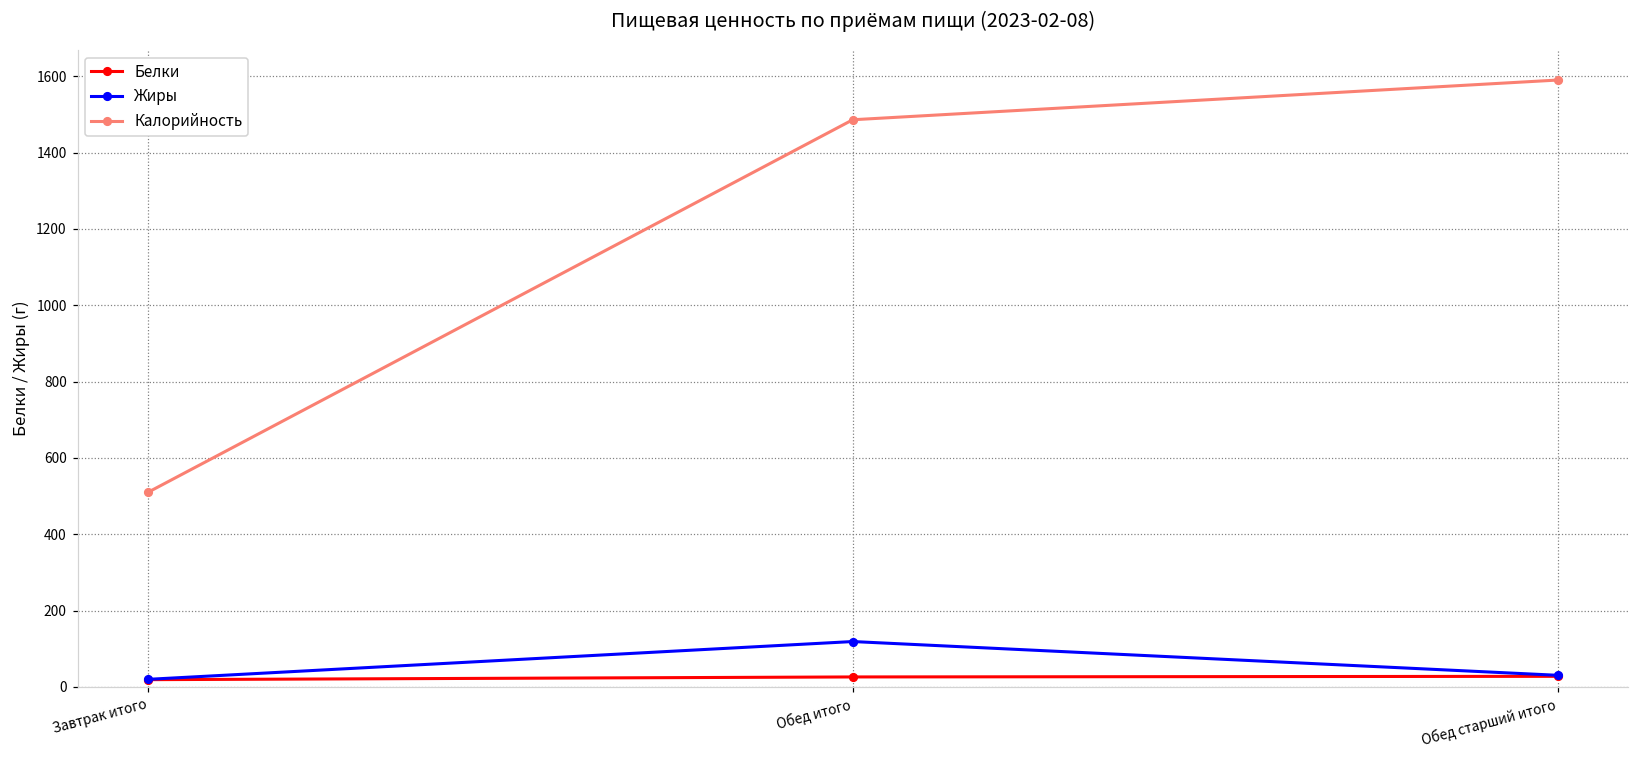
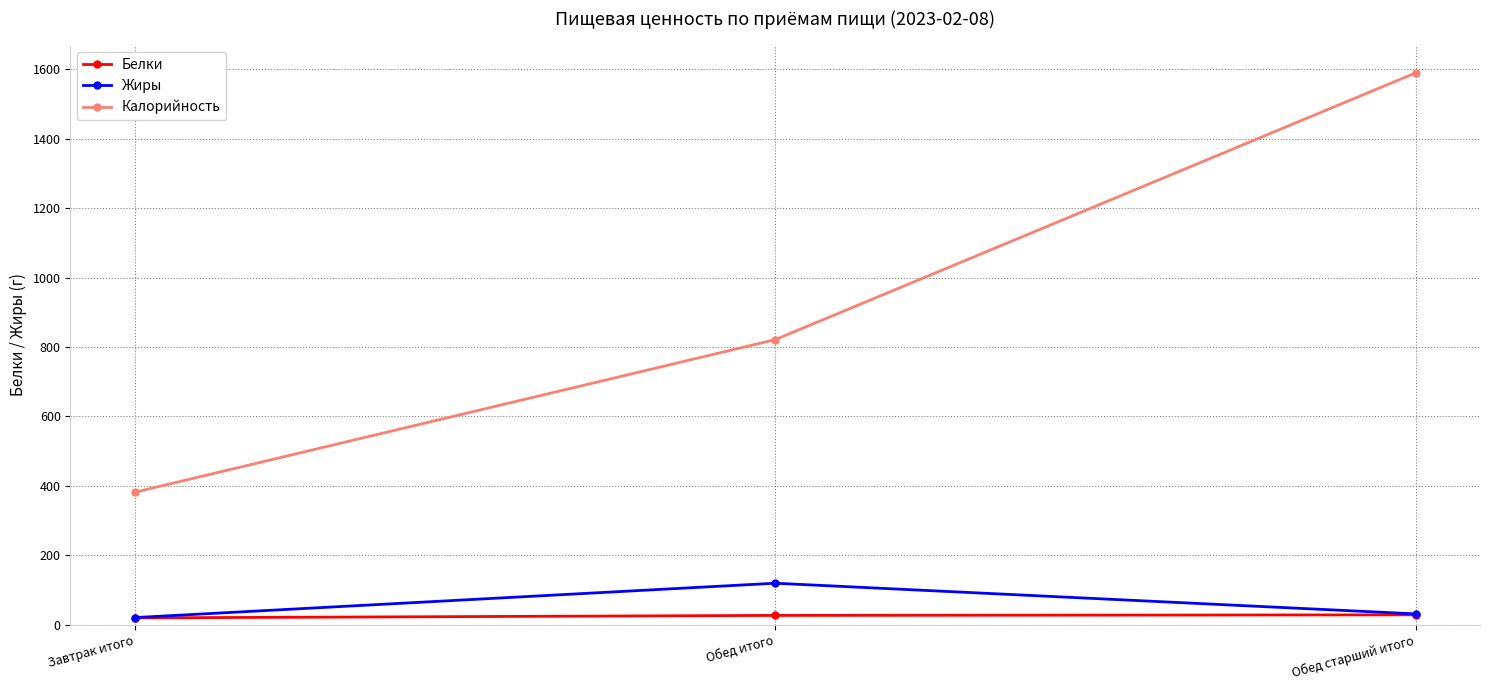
Калорийность, Завтрак итого: 510 -> 380
Калорийность, Обед итого: 1490 -> 820
